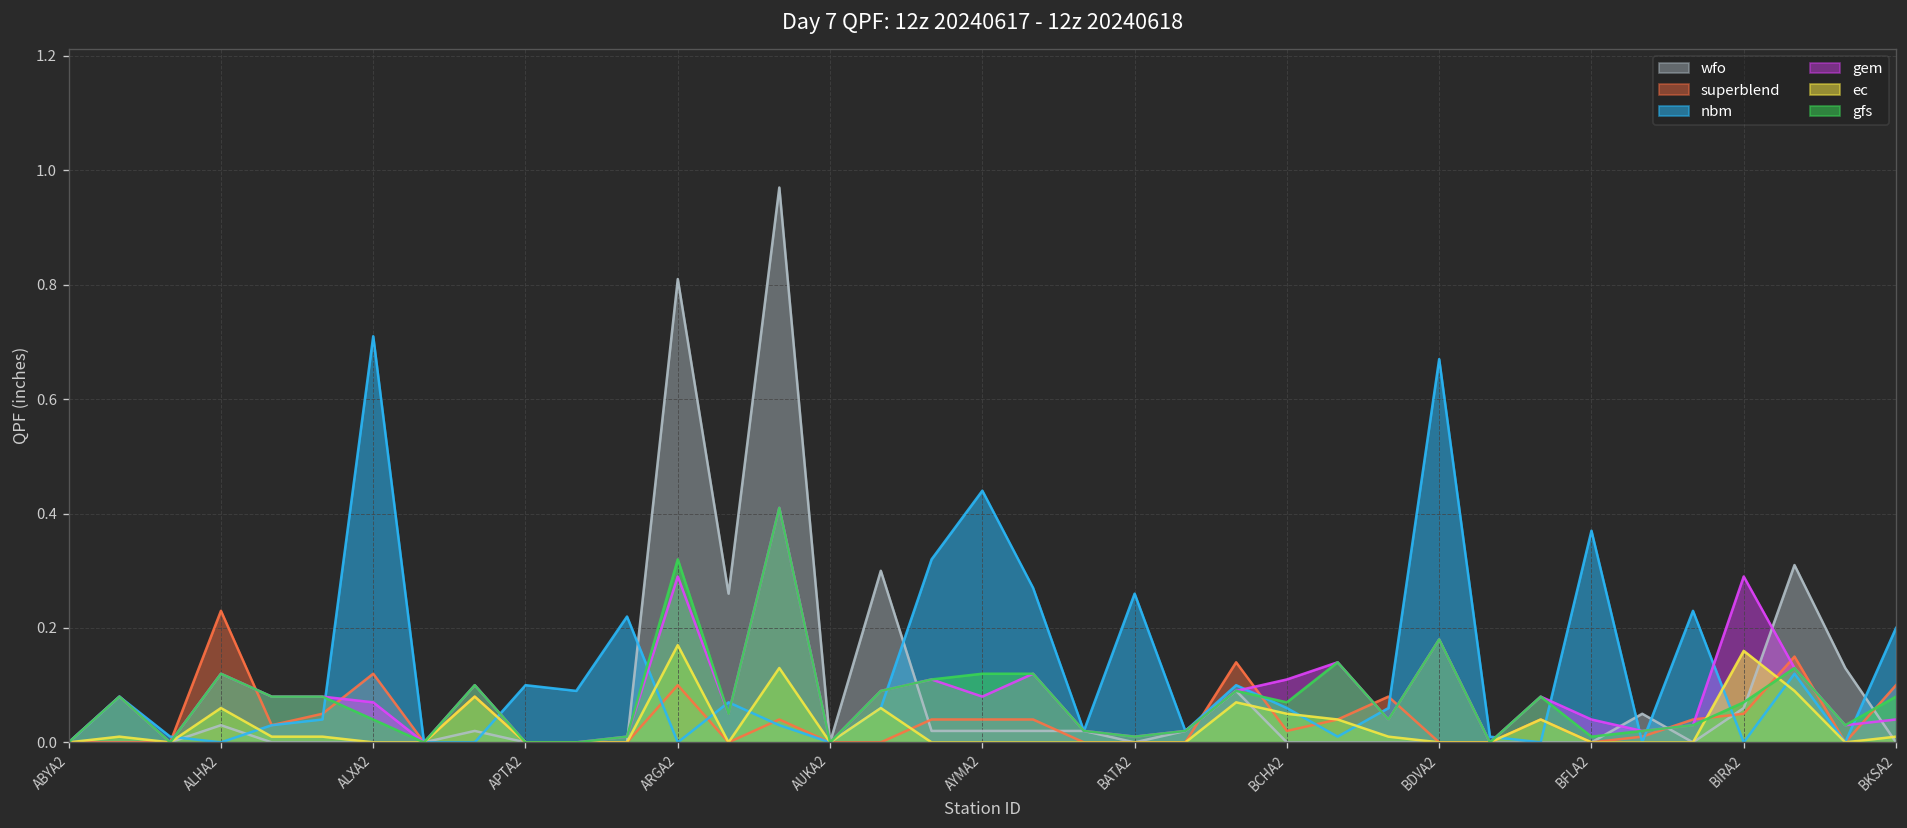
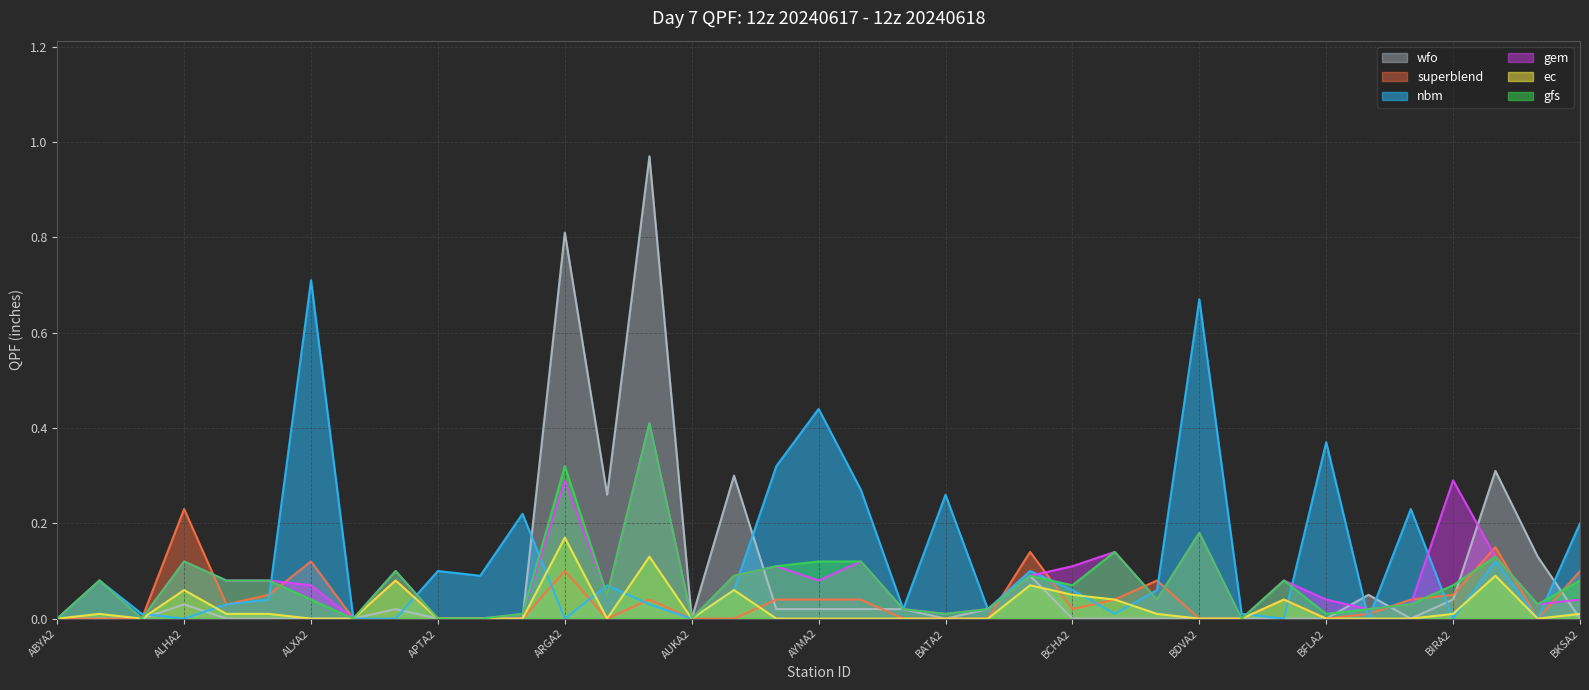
wfo, BIRA2: 0.06 -> 0.04
ec, BIRA2: 0.16 -> 0.01
